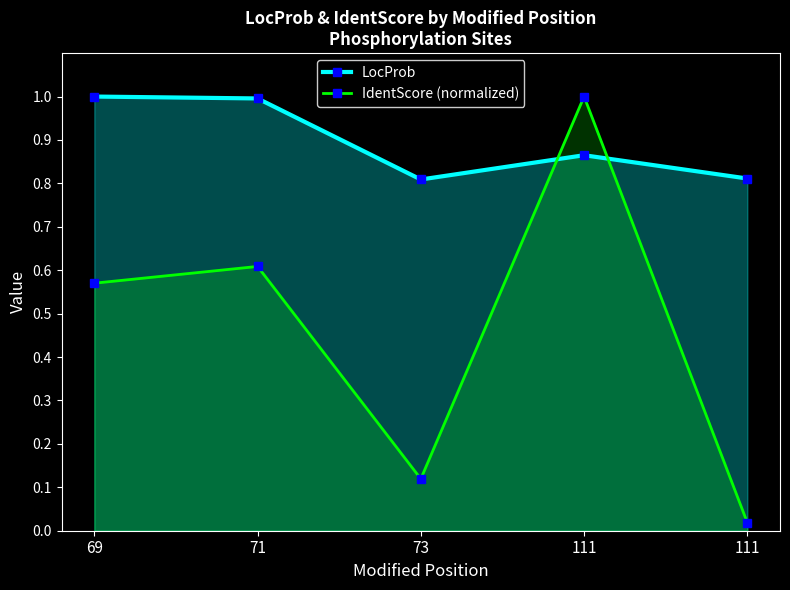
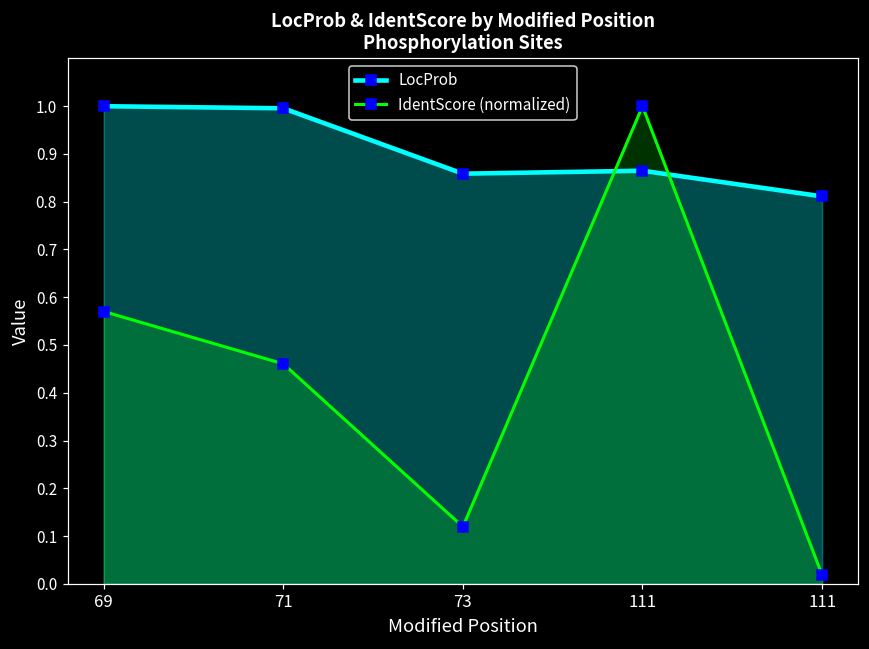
IdentScore (normalized), 71: 0.61 -> 0.46
LocProb, 73: 0.81 -> 0.86
